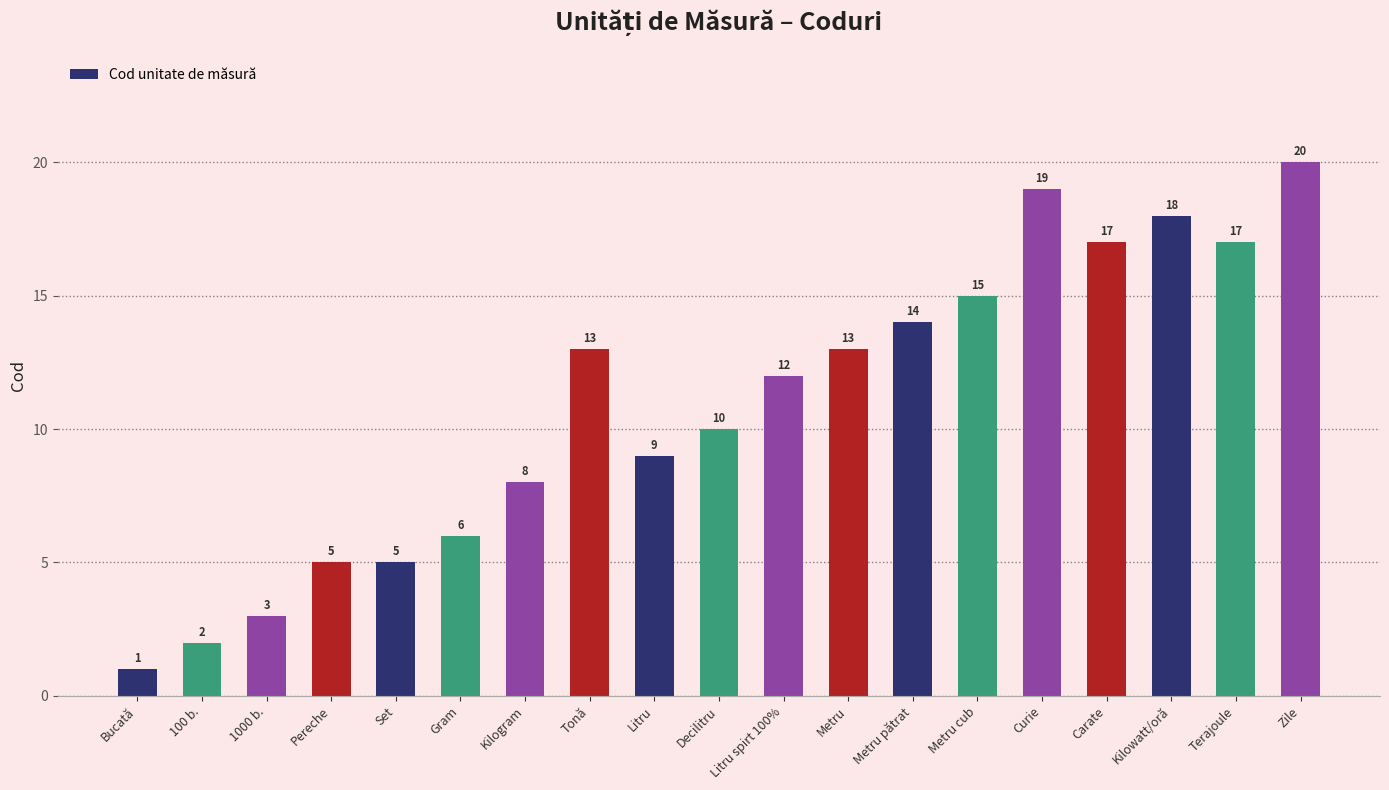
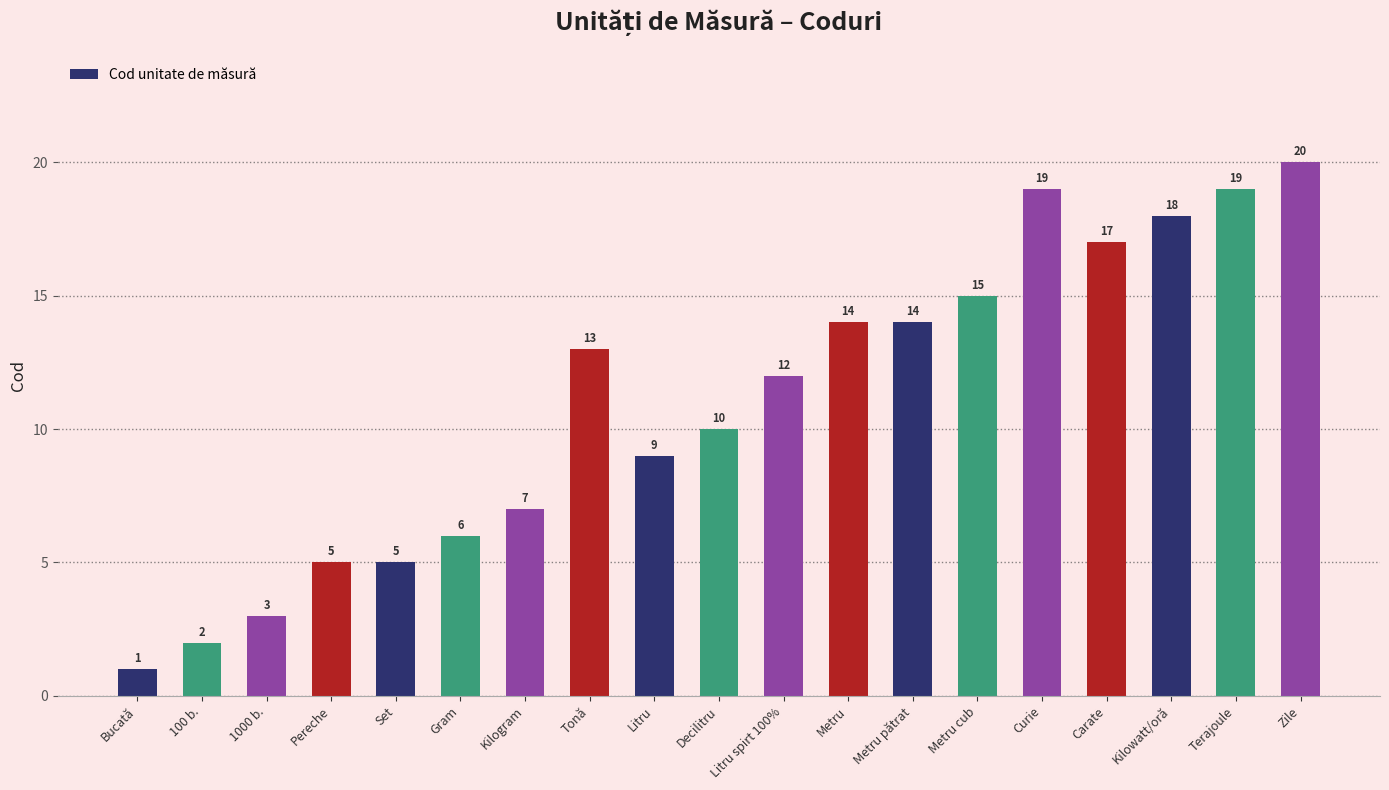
Kilogram: 8 -> 7
Metru: 13 -> 14
Terajoule: 17 -> 19
